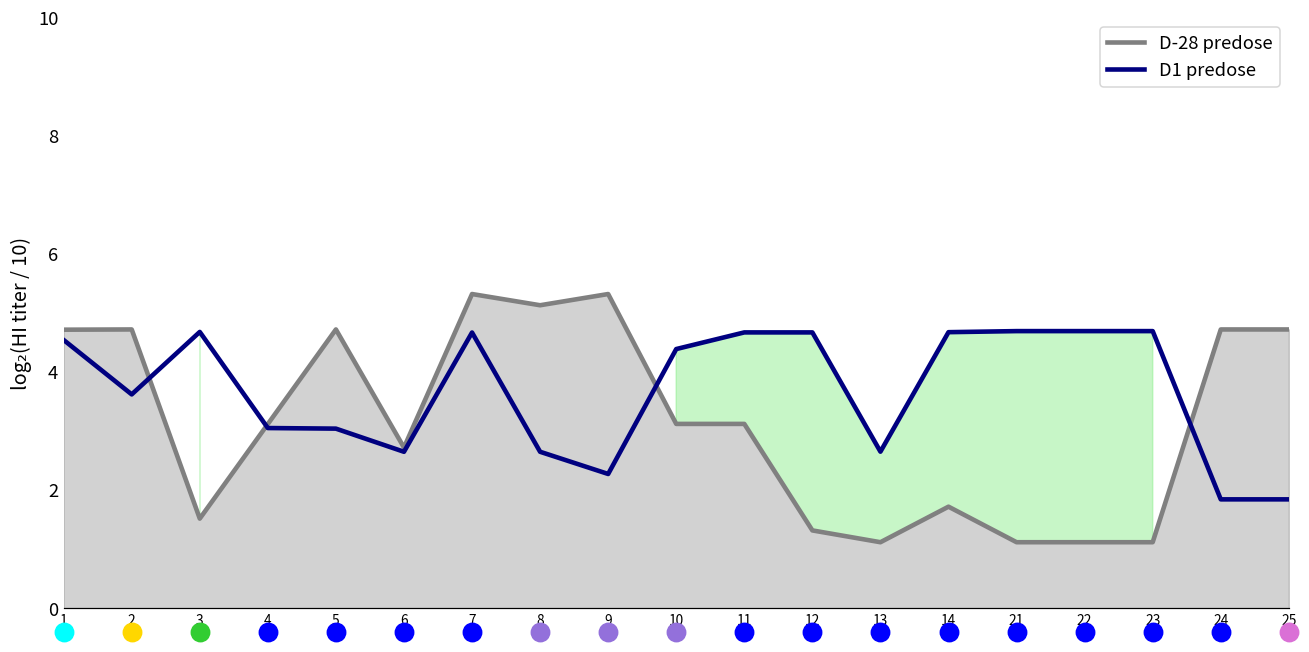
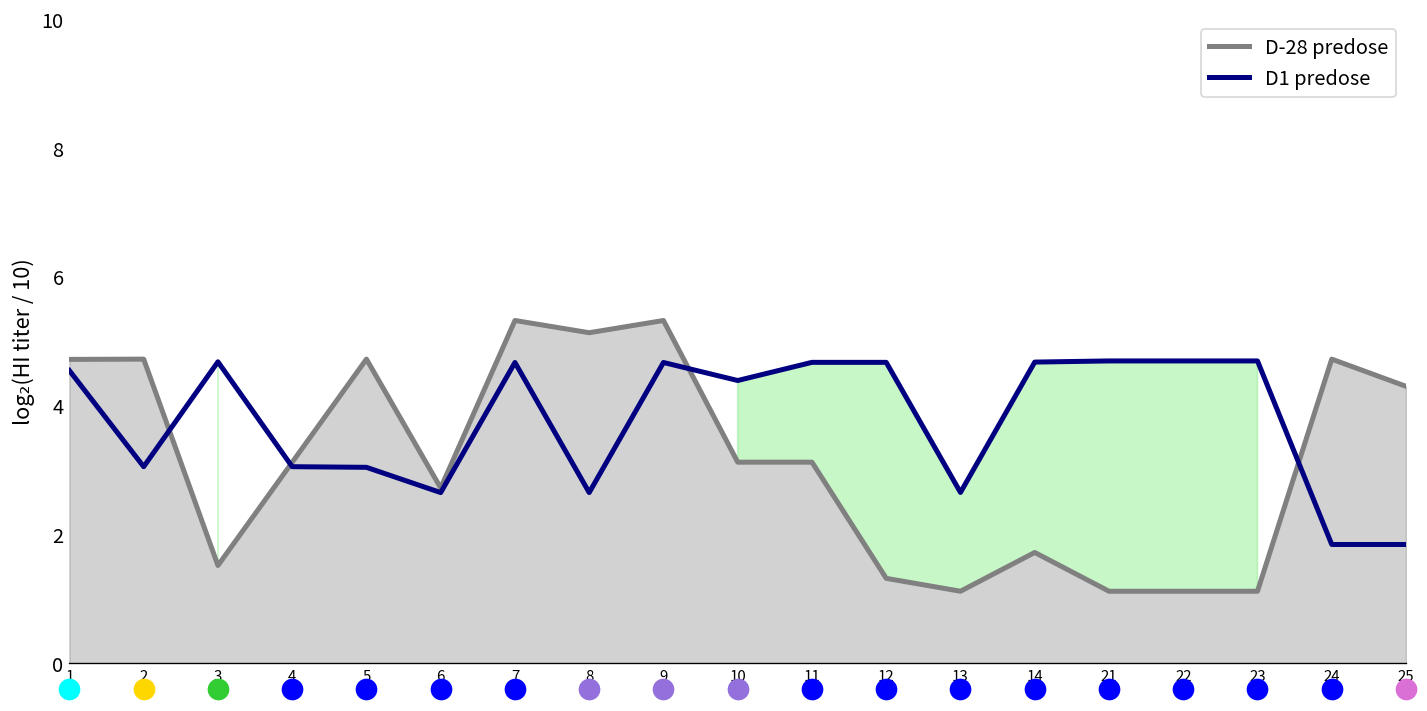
D1 predose, 2: 3.6 -> 3.1
D1 predose, 9: 2.3 -> 4.7
D-28 predose, 25: 4.7 -> 4.3
